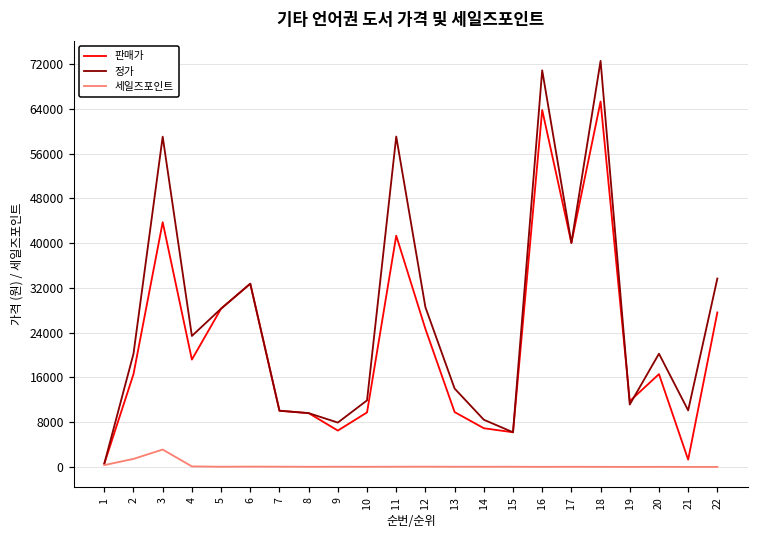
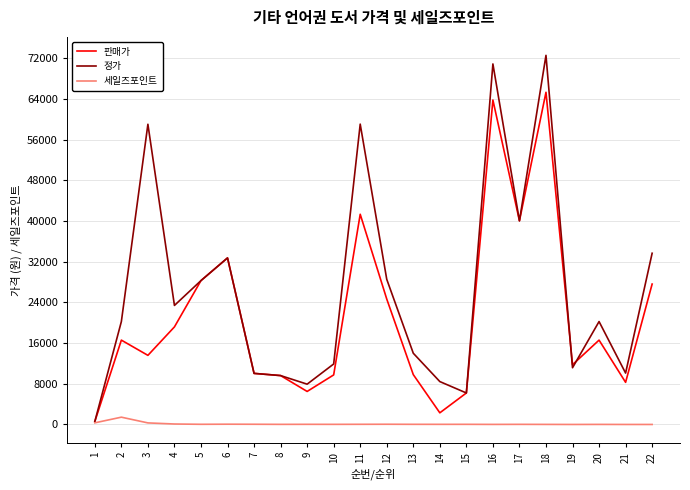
판매가, 3: 44000 -> 14000
세일즈포인트, 3: 3000 -> 0
판매가, 14: 7000 -> 2000
판매가, 21: 1000 -> 8000
